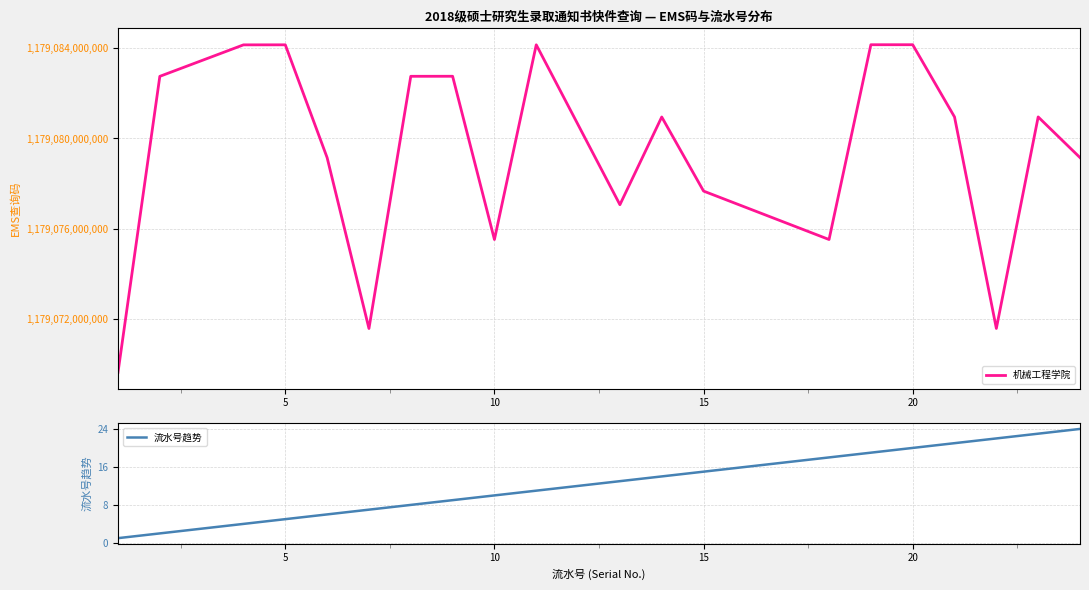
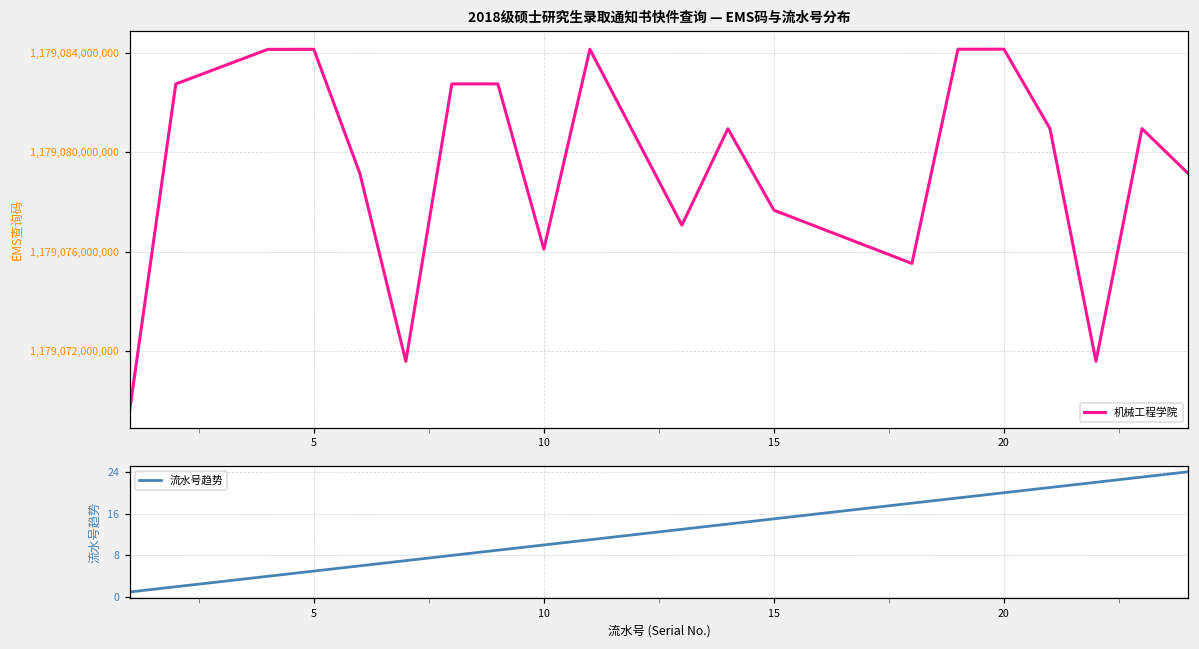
2018级硕士研究生录取通知书快件查询 — EMS码与流水号分布, 10: 1,179,075,500,000 -> 1,179,076,100,000
